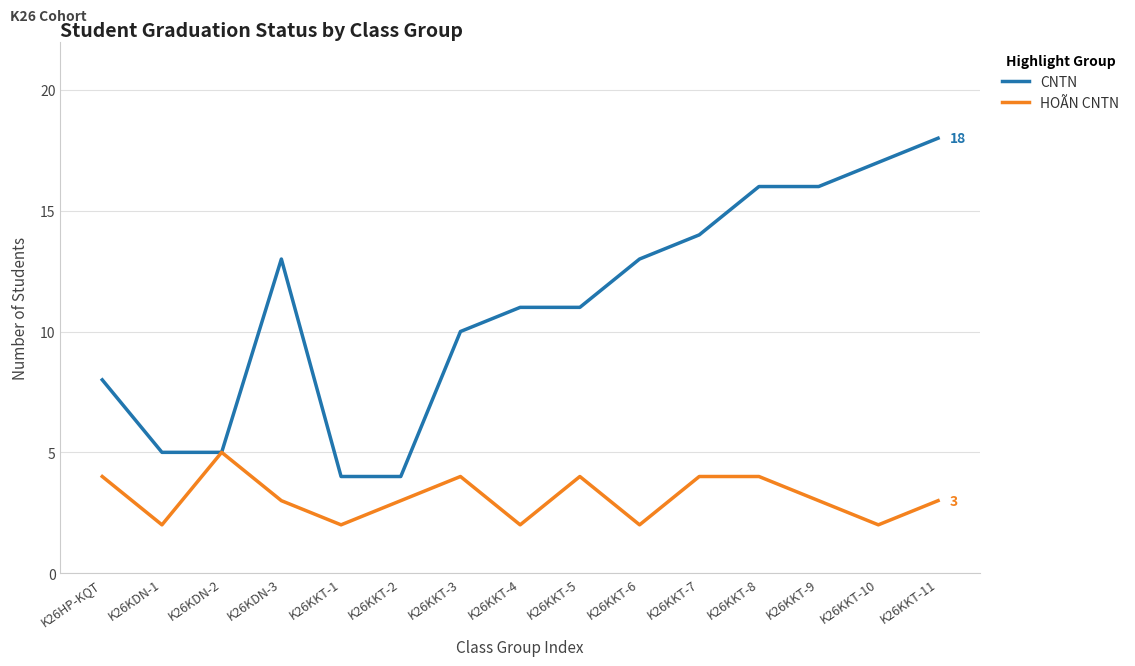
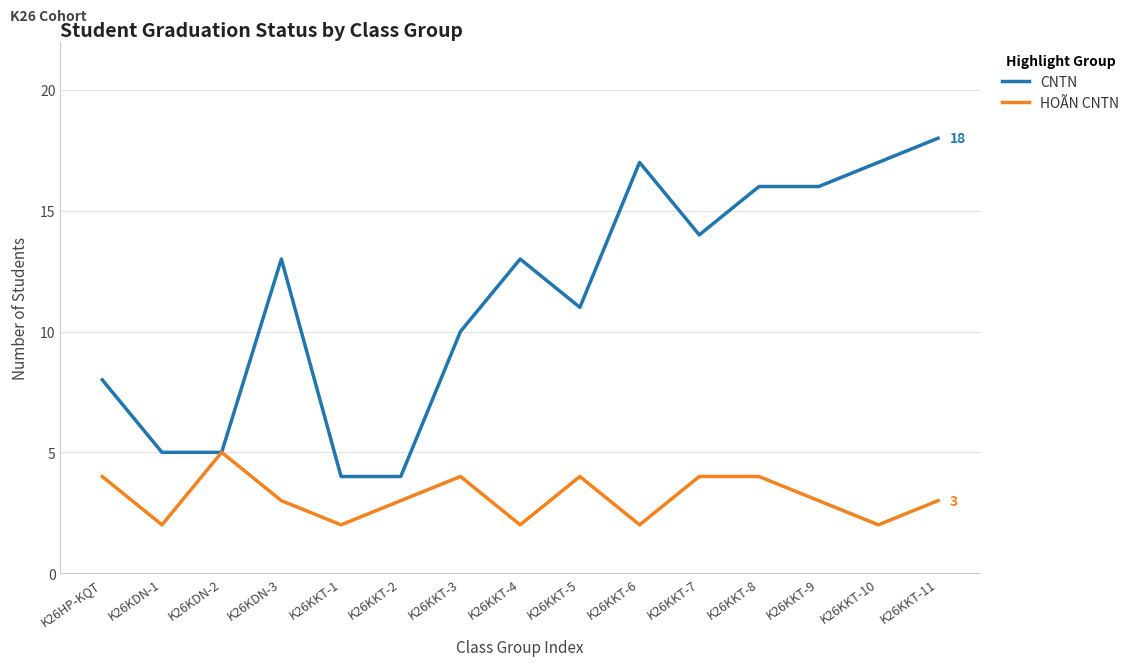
CNTN, K26KKT-4: 11 -> 13
CNTN, K26KKT-6: 13 -> 17
